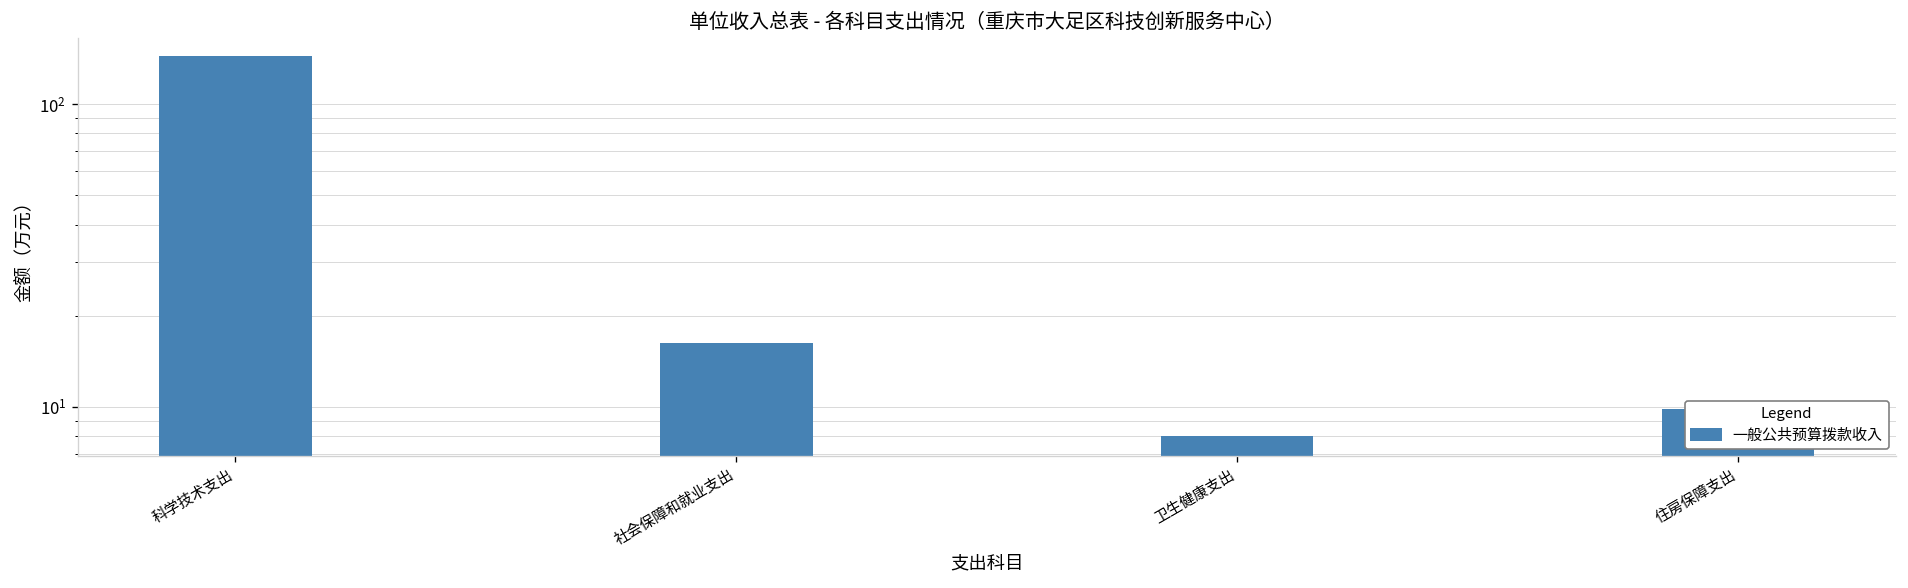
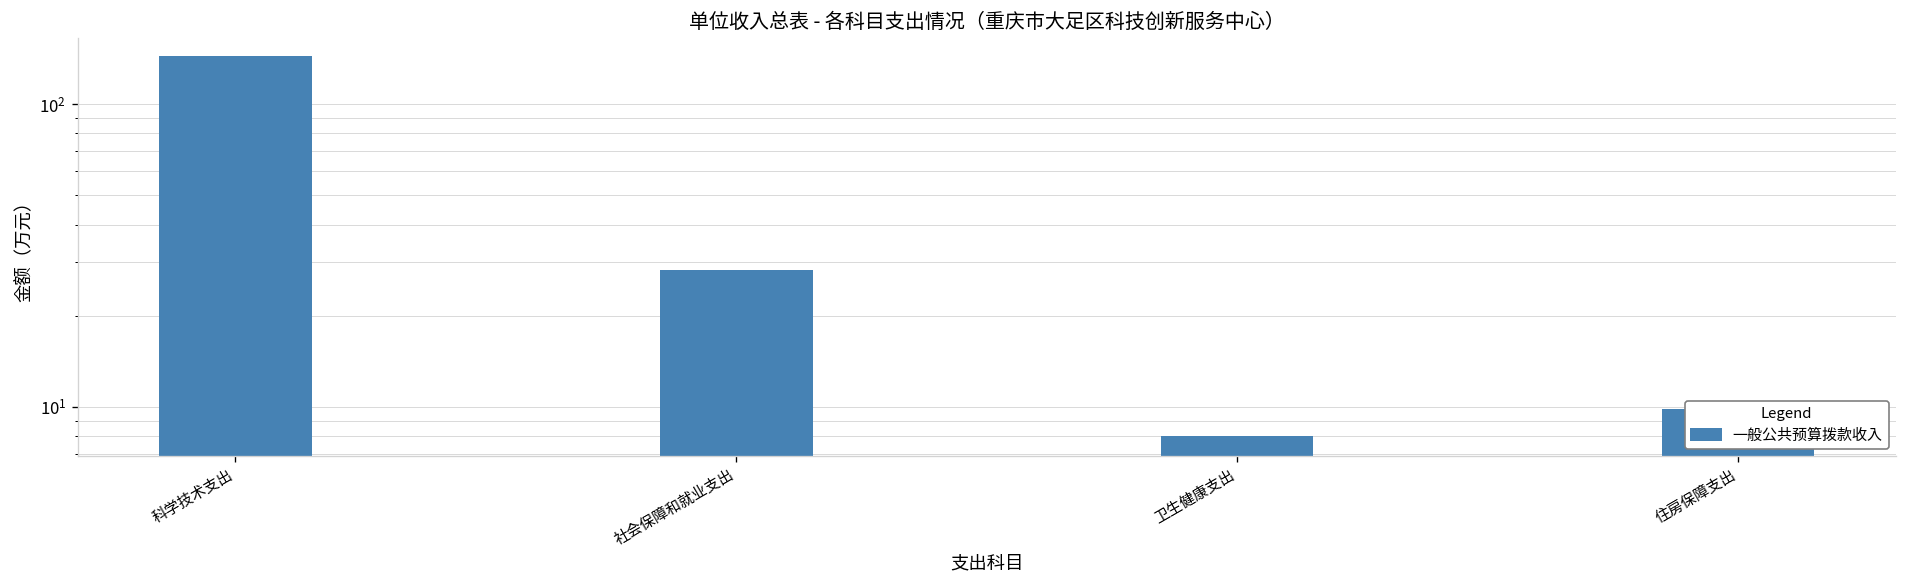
社会保障和就业支出: 16 -> 28
